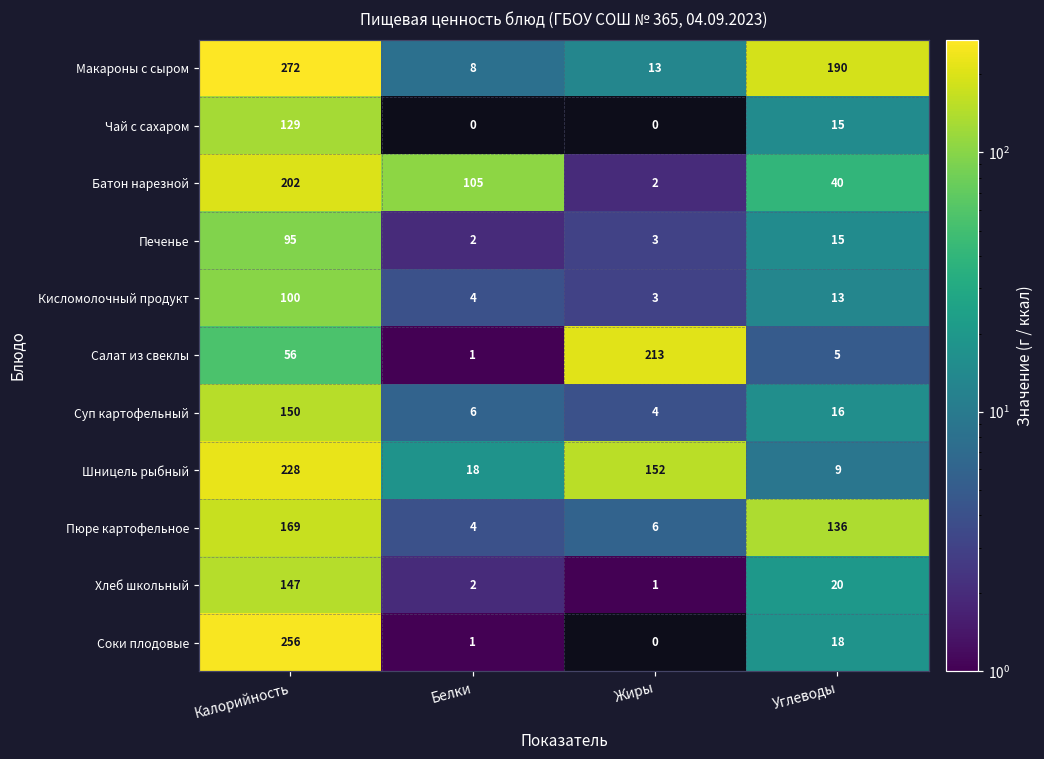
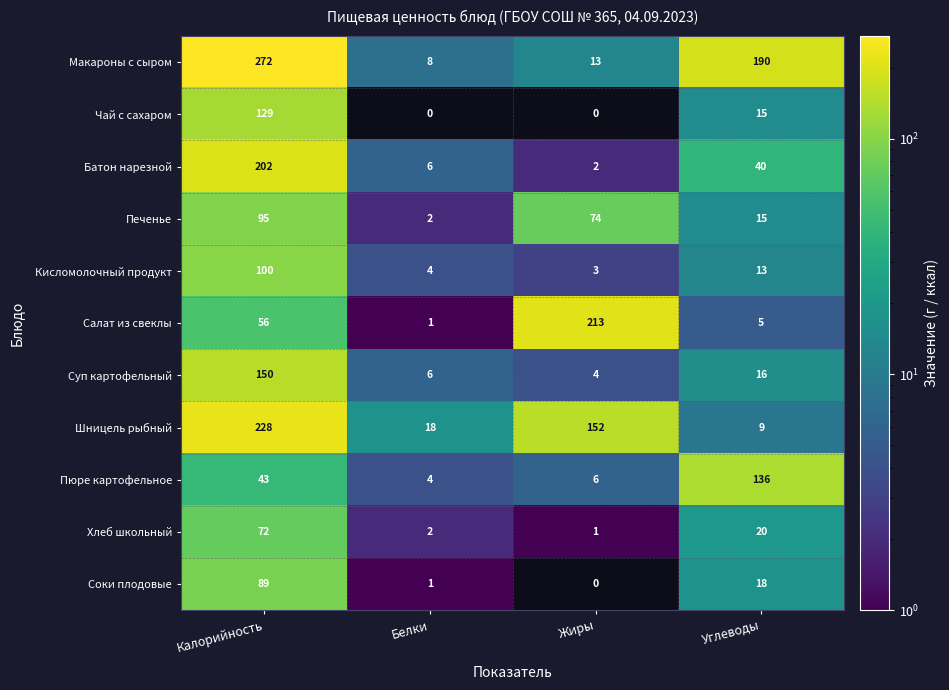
Батон нарезной, Белки: 105 -> 6
Печенье, Жиры: 3 -> 74
Пюре картофельное, Калорийность: 169 -> 43
Хлеб школьный, Калорийность: 147 -> 72
Соки плодовые, Калорийность: 256 -> 89
